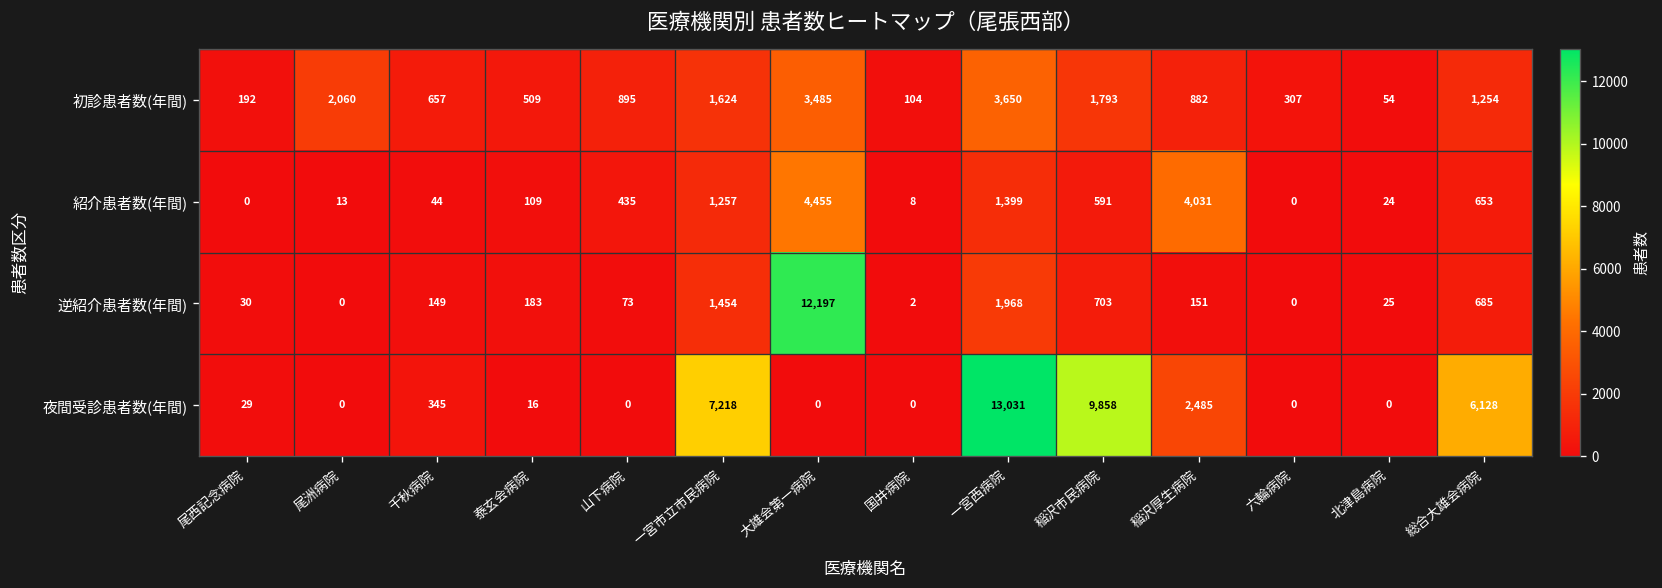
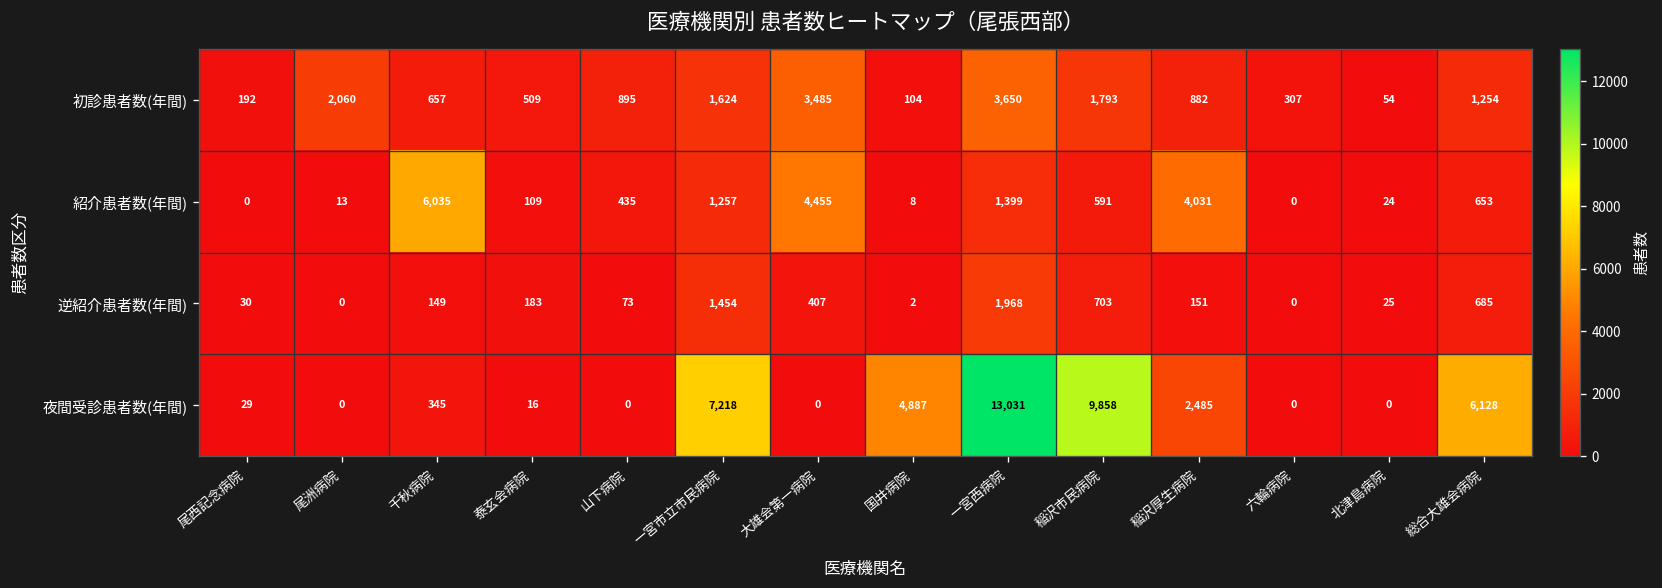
紹介患者数(年間), 千秋病院: 44 -> 6,035
逆紹介患者数(年間), 大雄会第一病院: 12,197 -> 407
夜間受診患者数(年間), 国井病院: 0 -> 4,887
